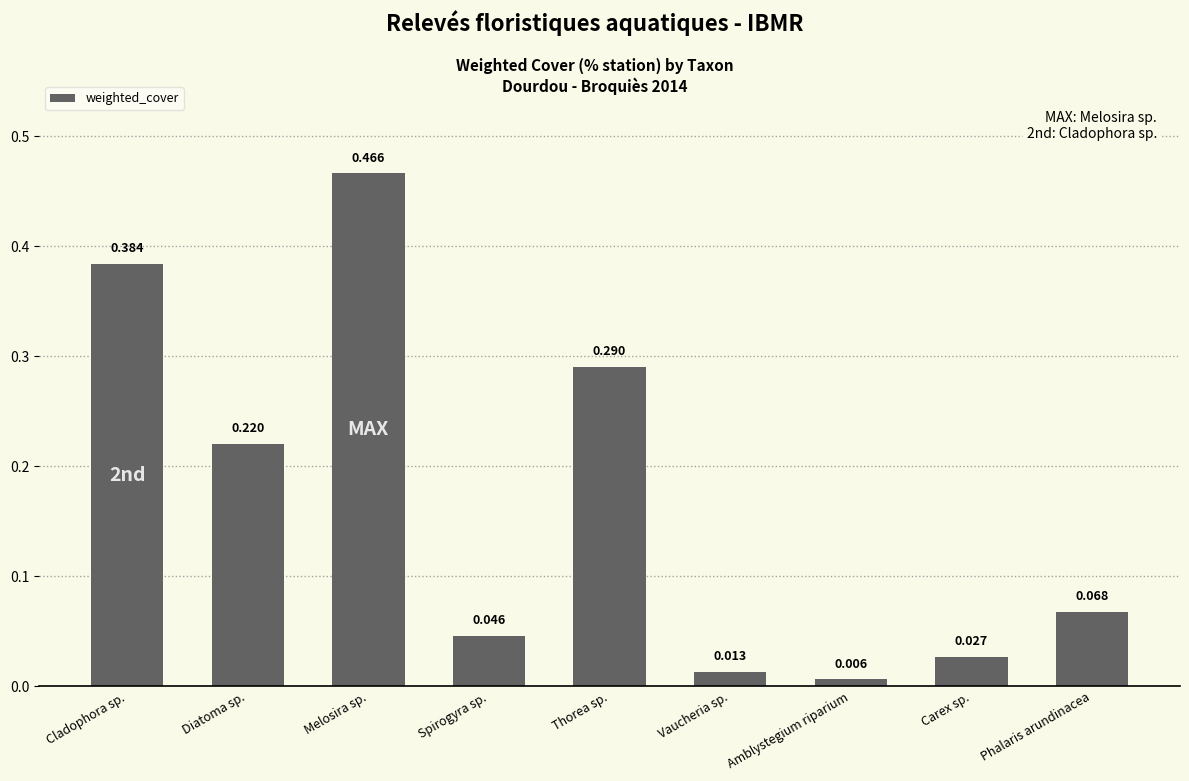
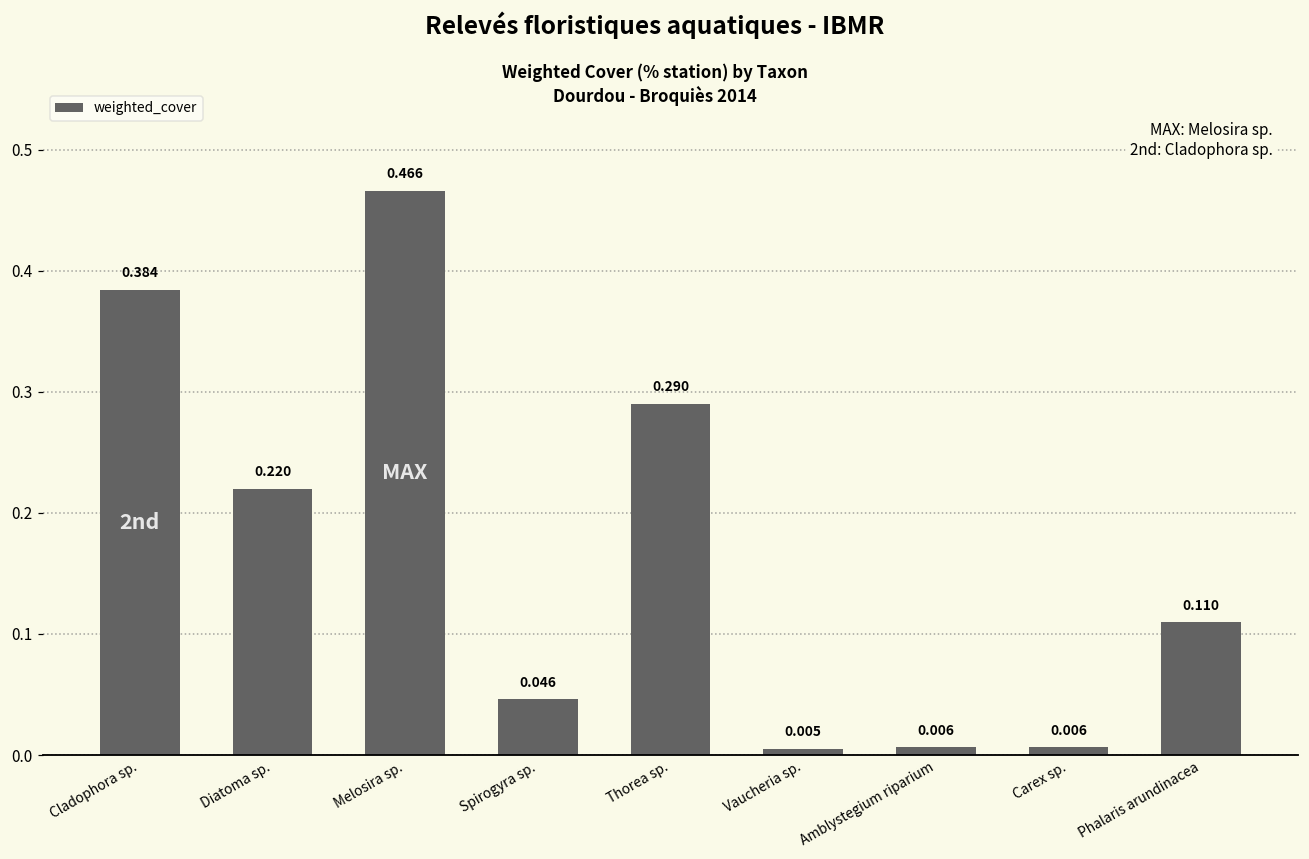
Vaucheria sp.: 0.013 -> 0.005
Carex sp.: 0.027 -> 0.006
Phalaris arundinacea: 0.068 -> 0.110
